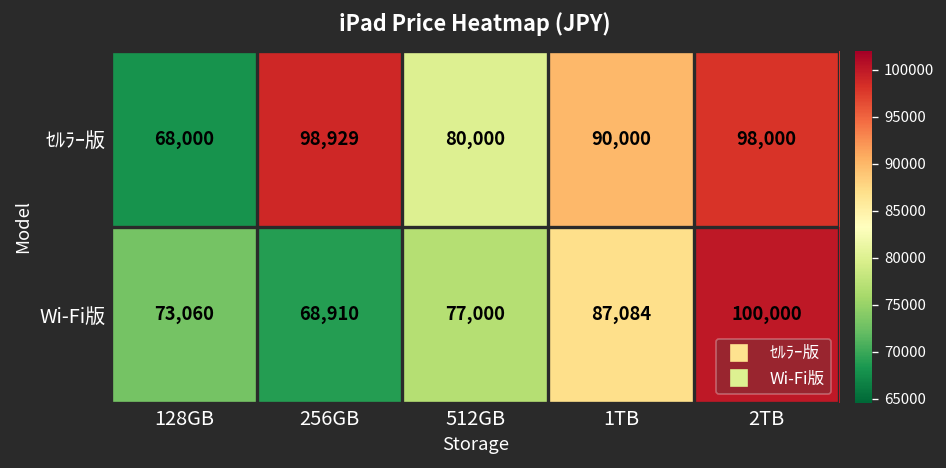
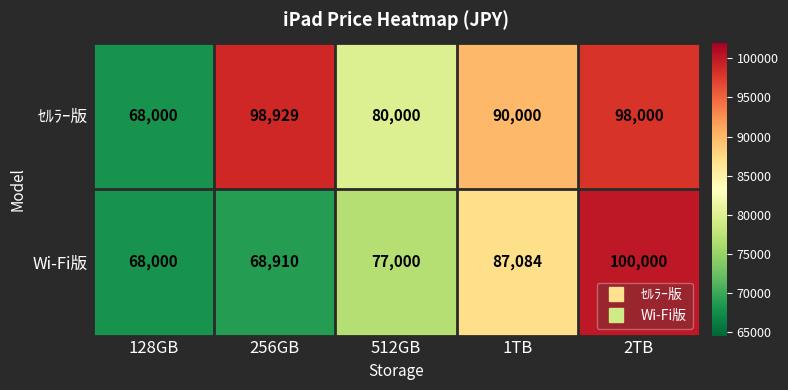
Wi-Fi版, 128GB: 73,060 -> 68,000
